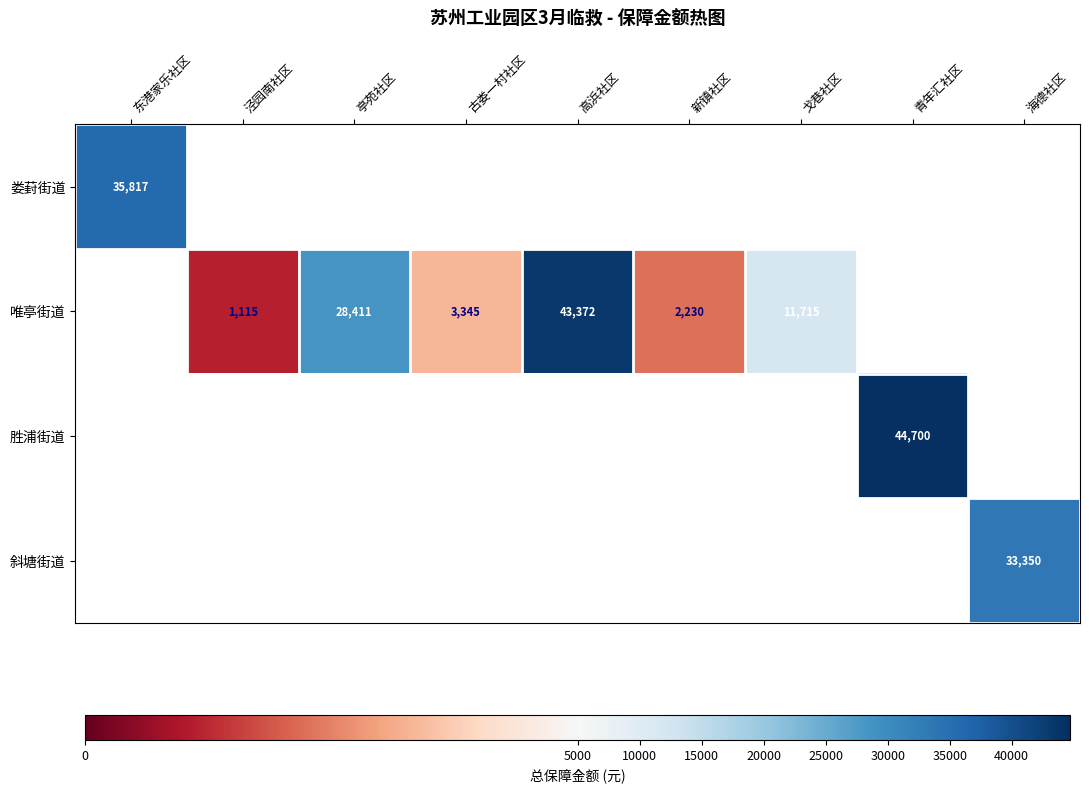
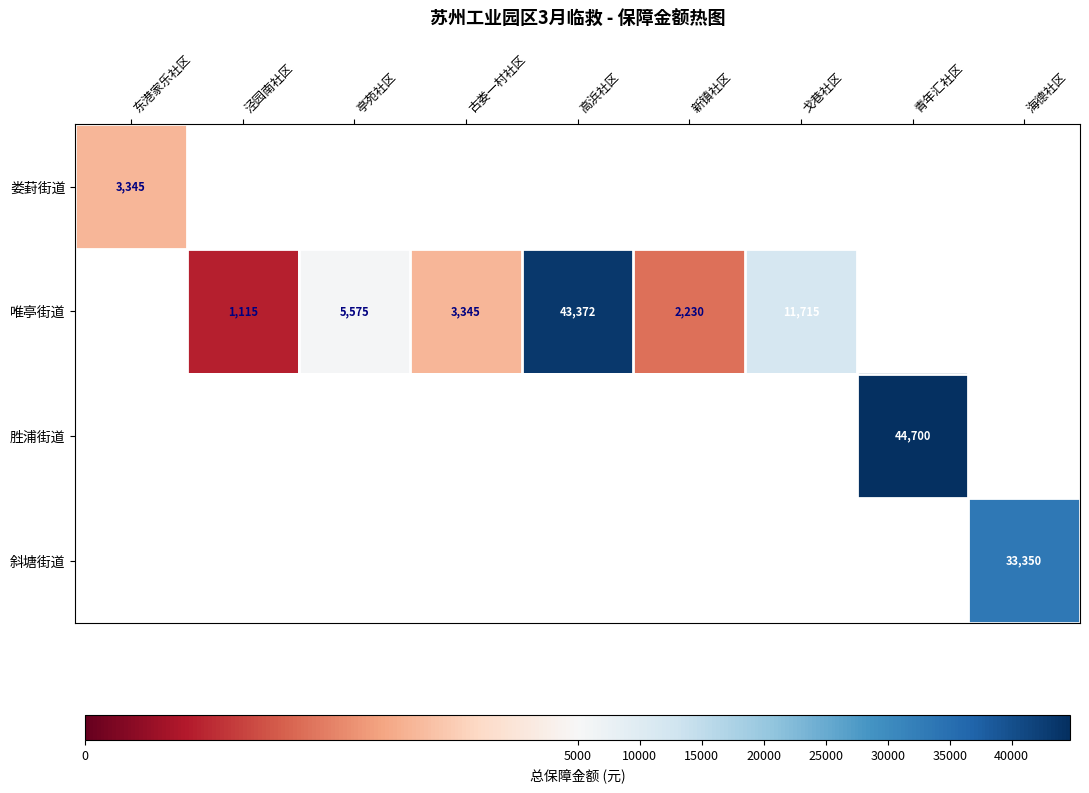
娄葑街道, 东港家乐社区: 35,817 -> 3,345
唯亭街道, 亭苑社区: 28,411 -> 5,575
